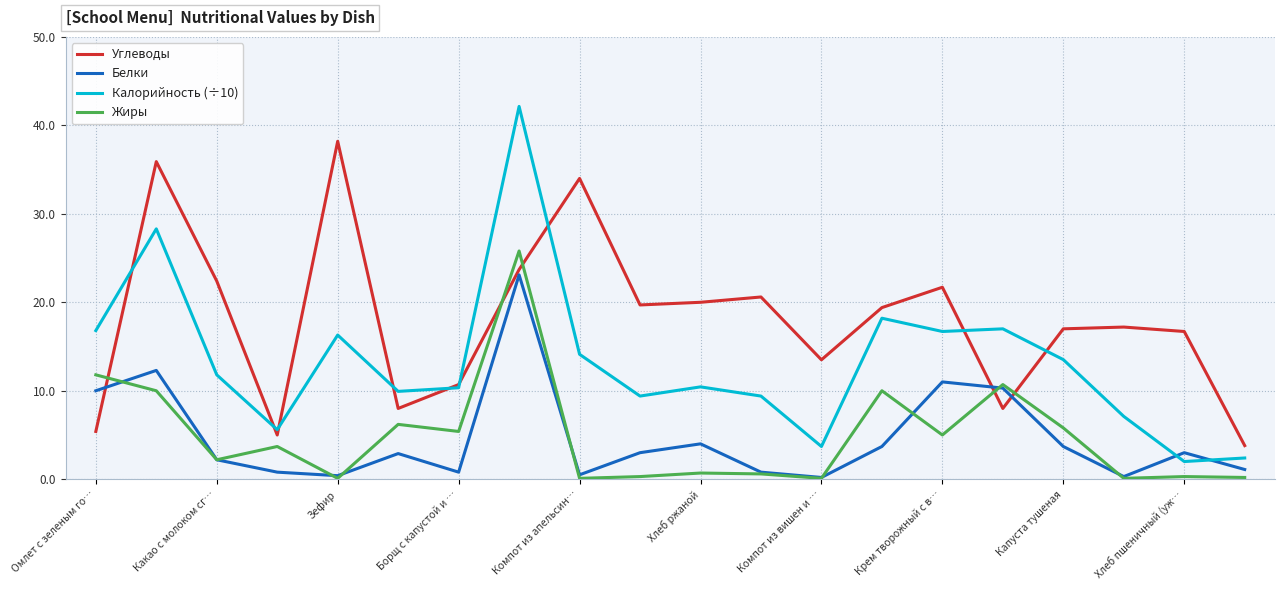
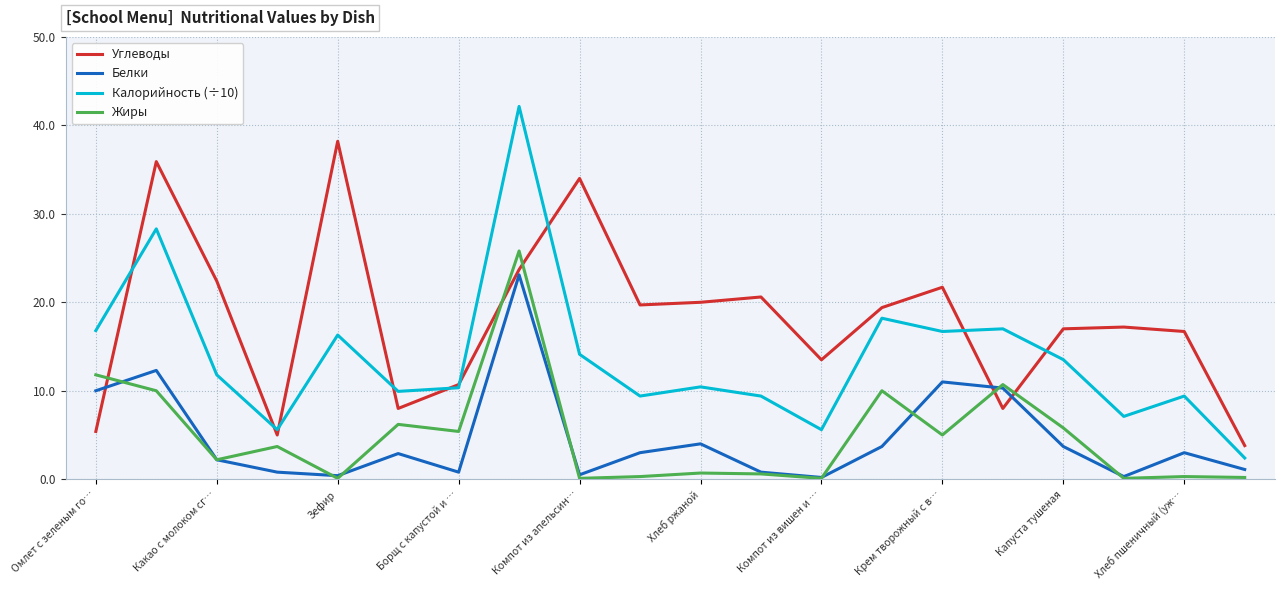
Калорийность (÷10), Компот из вишен и …: 4 -> 6
Калорийность (÷10), Хлеб пшеничный (уж…: 2 -> 9
